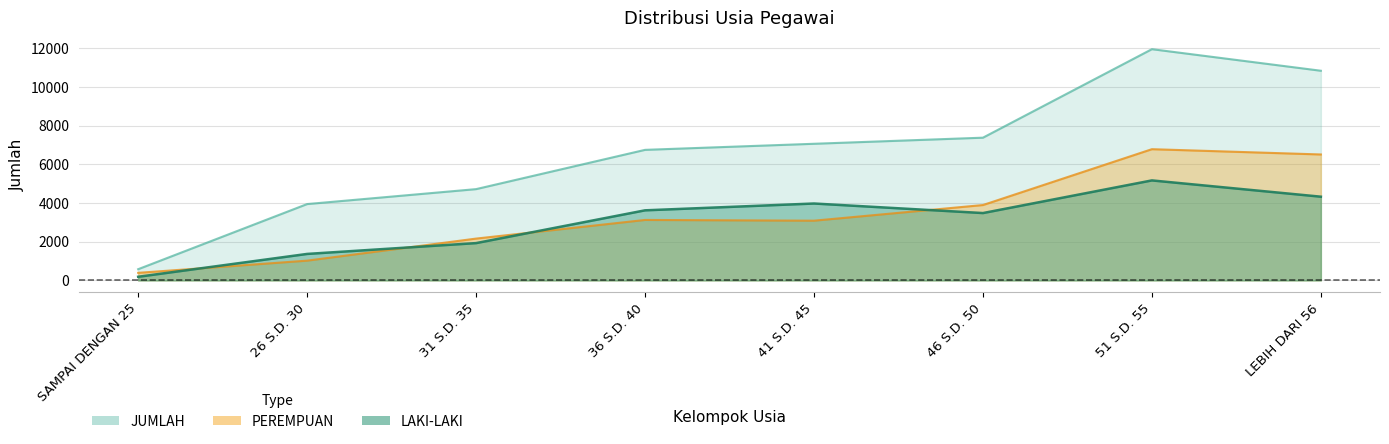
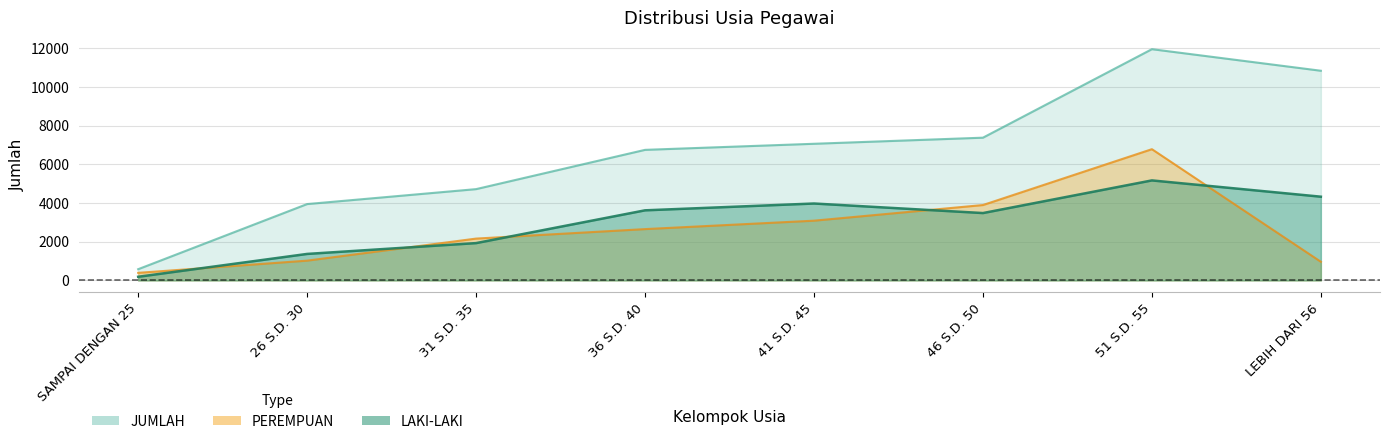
PEREMPUAN, 36 S.D. 40: 3100 -> 2700
PEREMPUAN, LEBIH DARI 56: 6500 -> 1000
